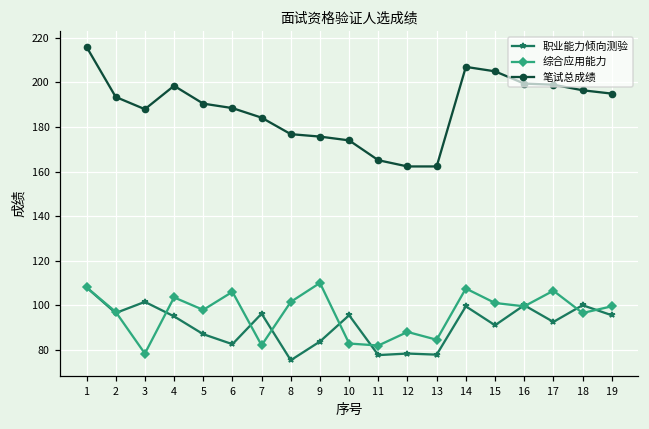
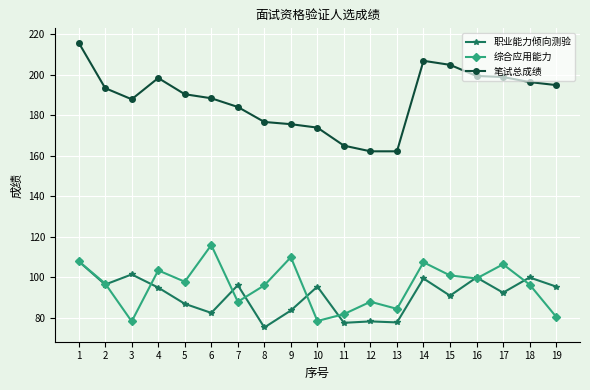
综合应用能力, 6: 106 -> 116
综合应用能力, 7: 82 -> 88
综合应用能力, 8: 102 -> 96
综合应用能力, 10: 83 -> 79
综合应用能力, 19: 100 -> 81
